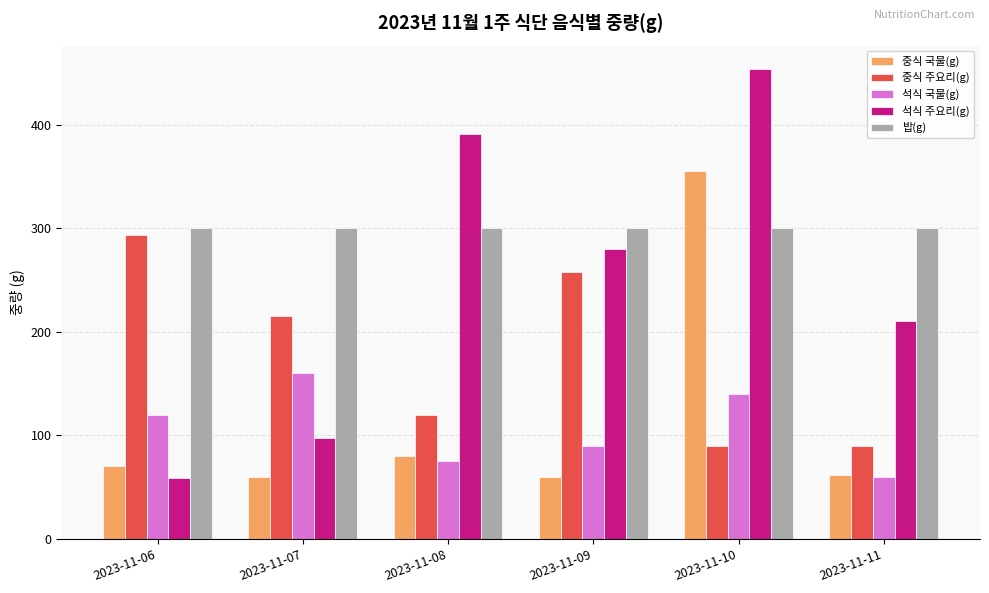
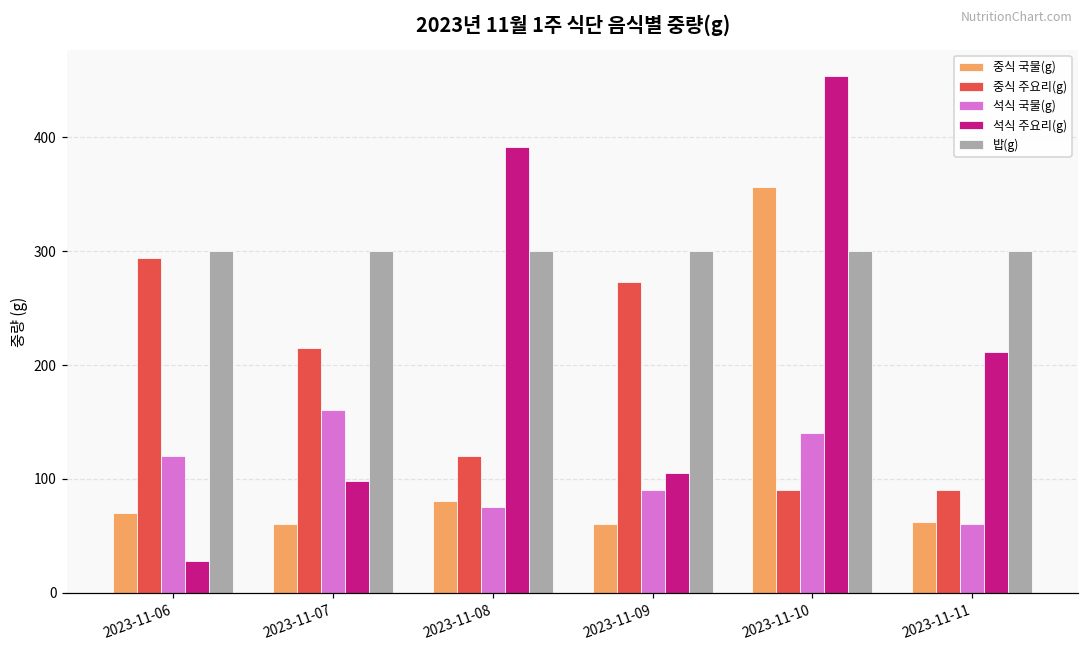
석식 주요리(g), 2023-11-06: 59 -> 28
중식 주요리(g), 2023-11-09: 258 -> 273
석식 주요리(g), 2023-11-09: 280 -> 105
